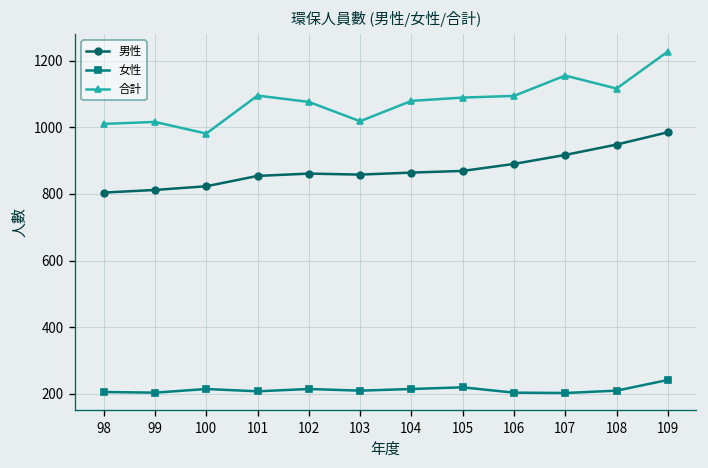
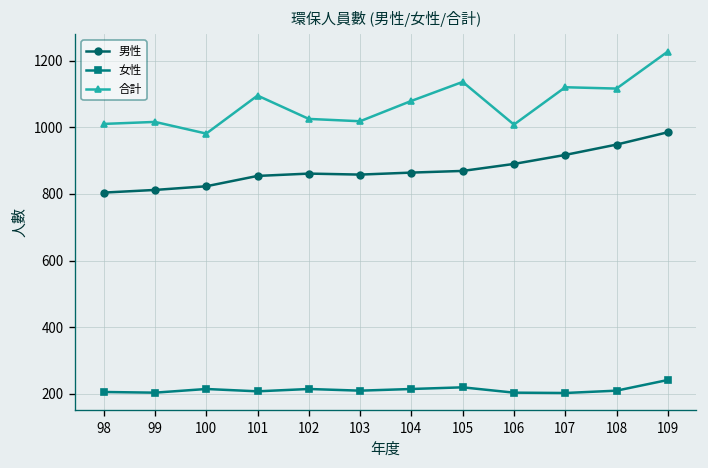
合計, 102: 1080 -> 1030
合計, 105: 1090 -> 1140
合計, 106: 1090 -> 1010
合計, 107: 1160 -> 1120
